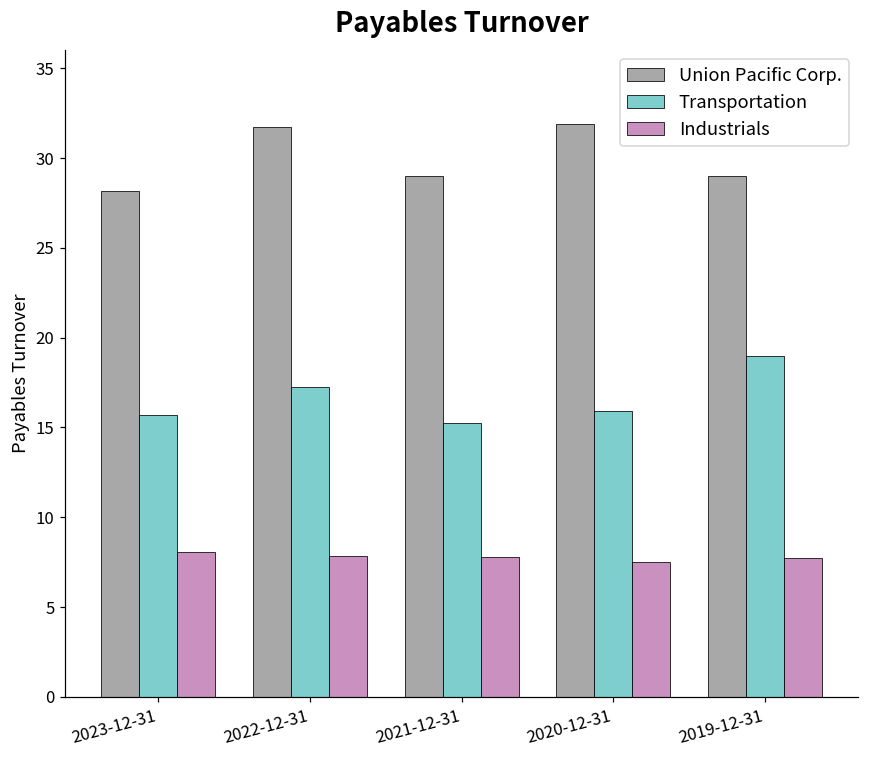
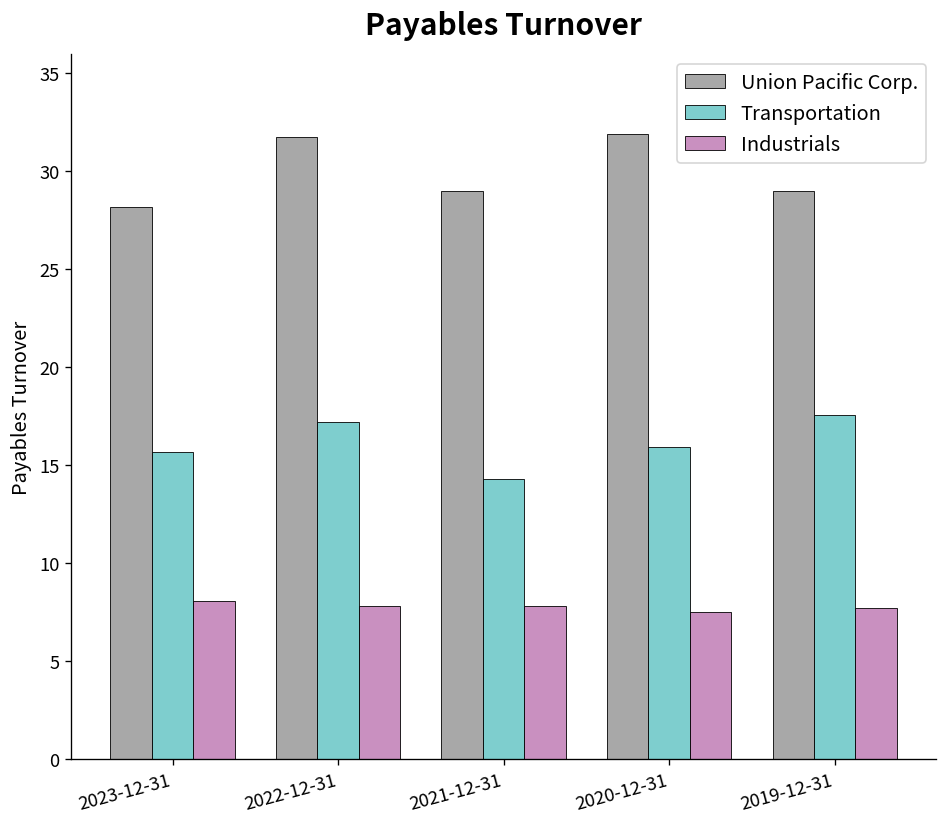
Transportation, 2021-12-31: 15.3 -> 14.3
Transportation, 2019-12-31: 19.0 -> 17.6
